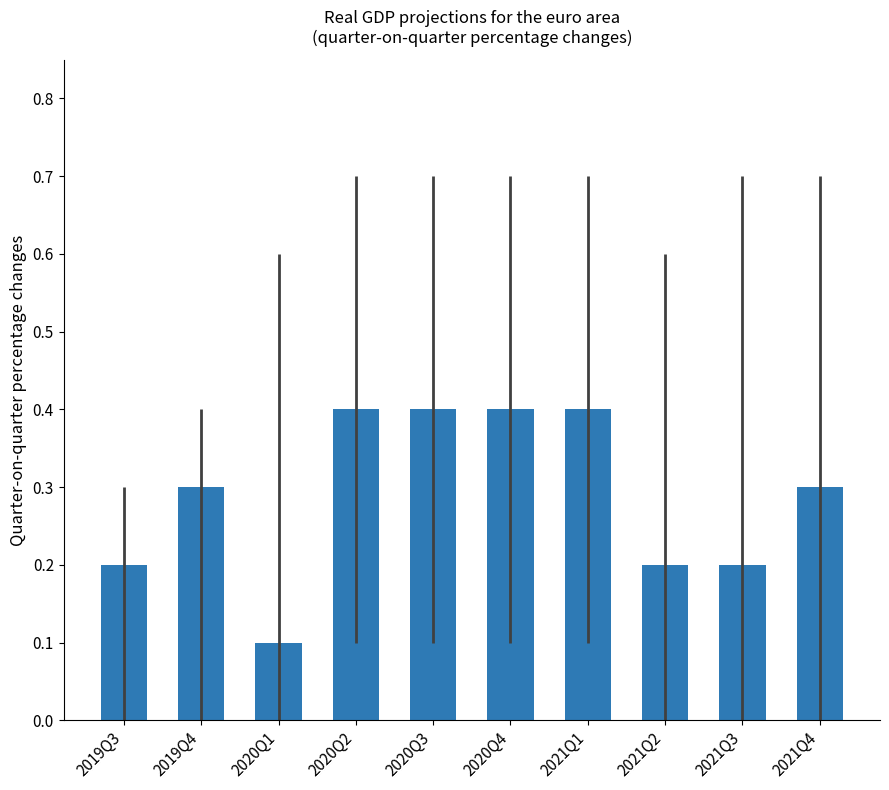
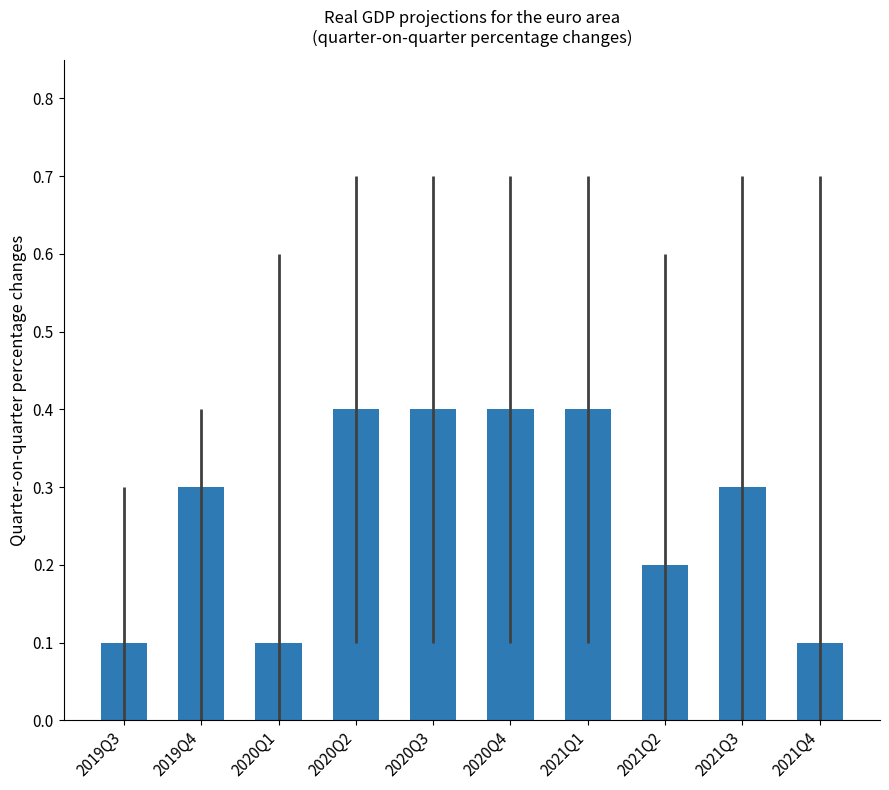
2019Q3: 0.2 -> 0.1
2021Q3: 0.2 -> 0.3
2021Q4: 0.3 -> 0.1
